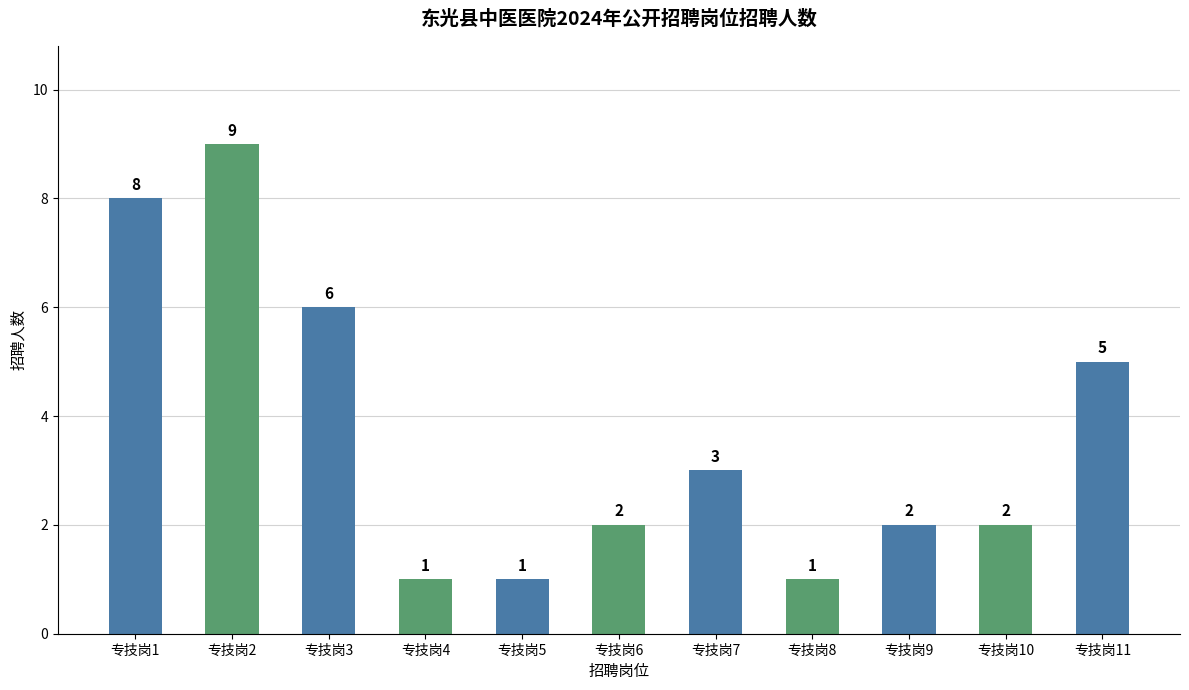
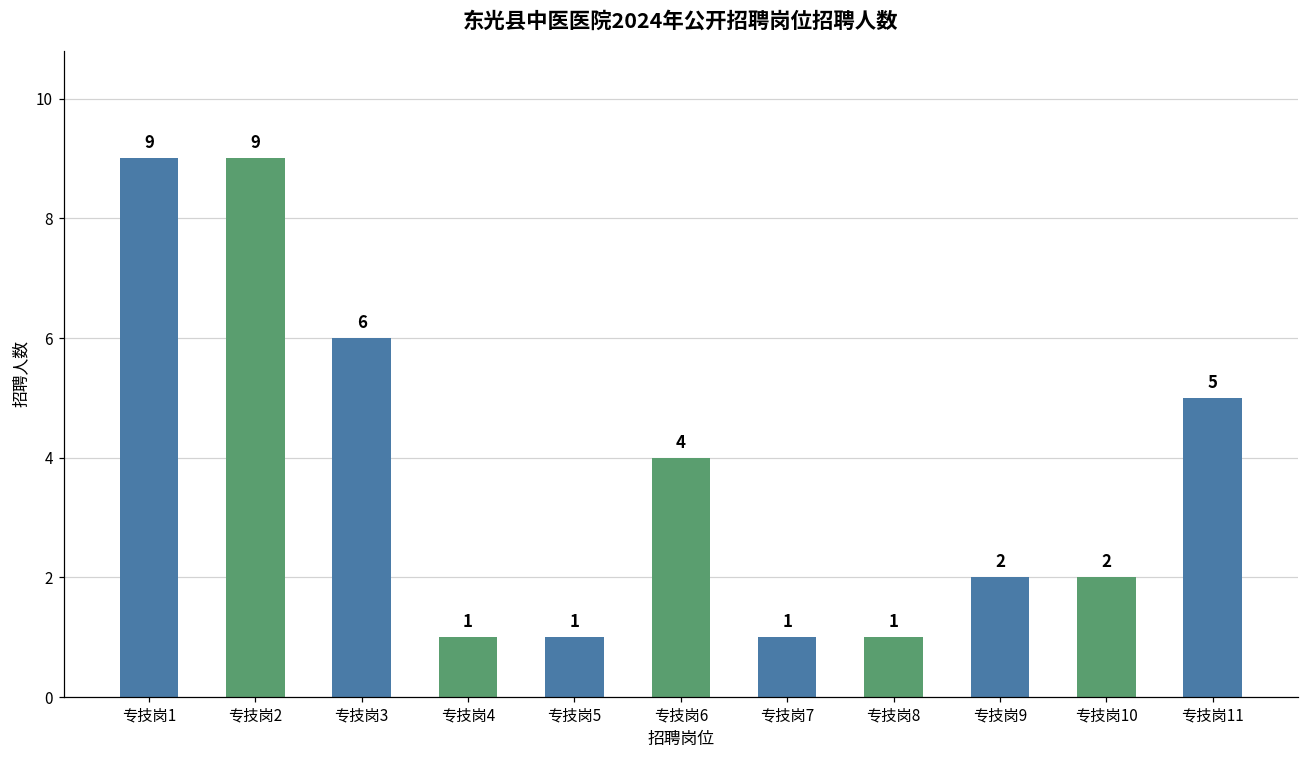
专技岗1: 8 -> 9
专技岗6: 2 -> 4
专技岗7: 3 -> 1
